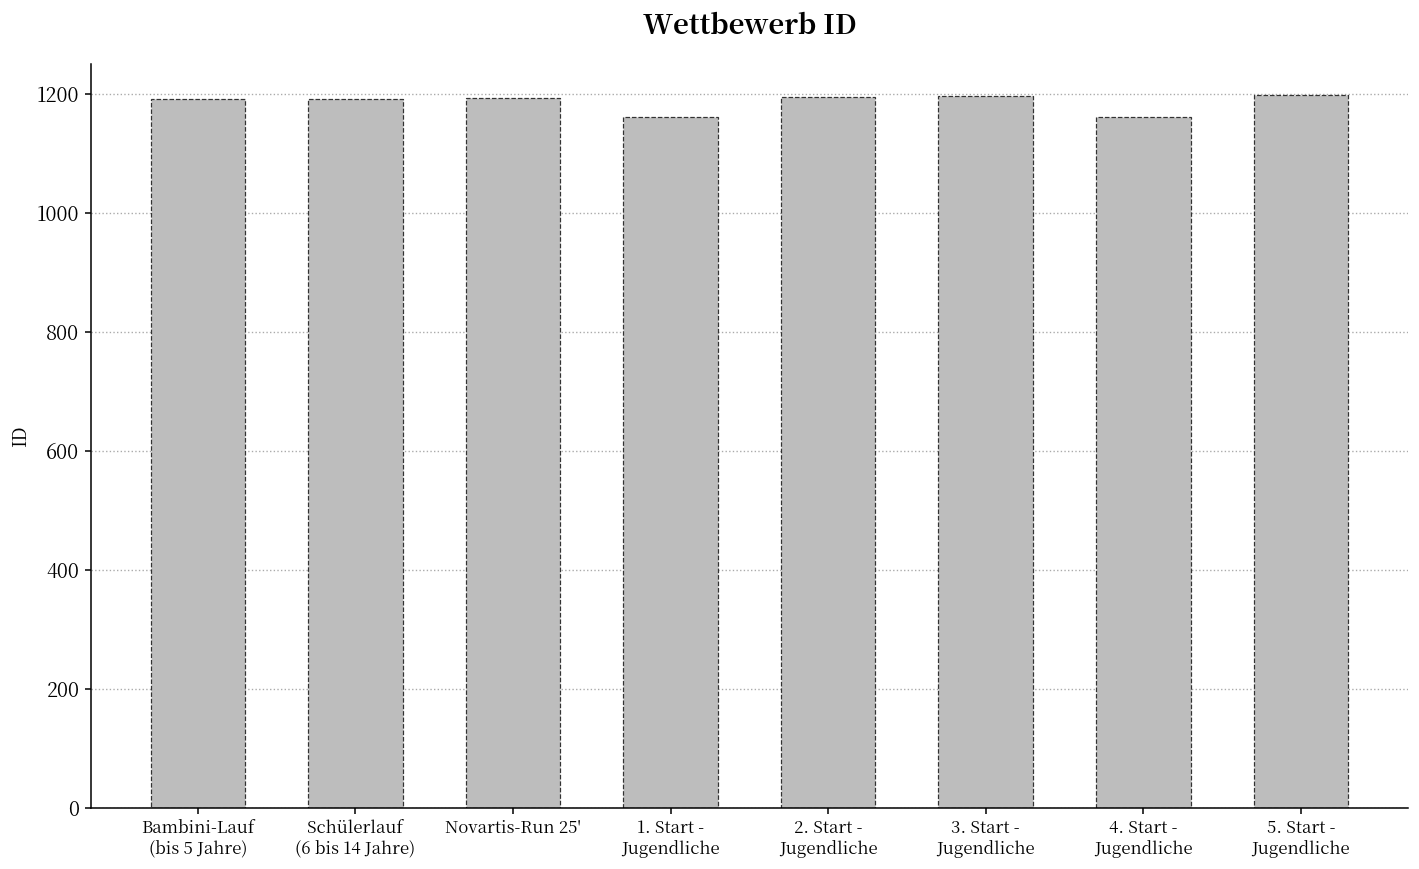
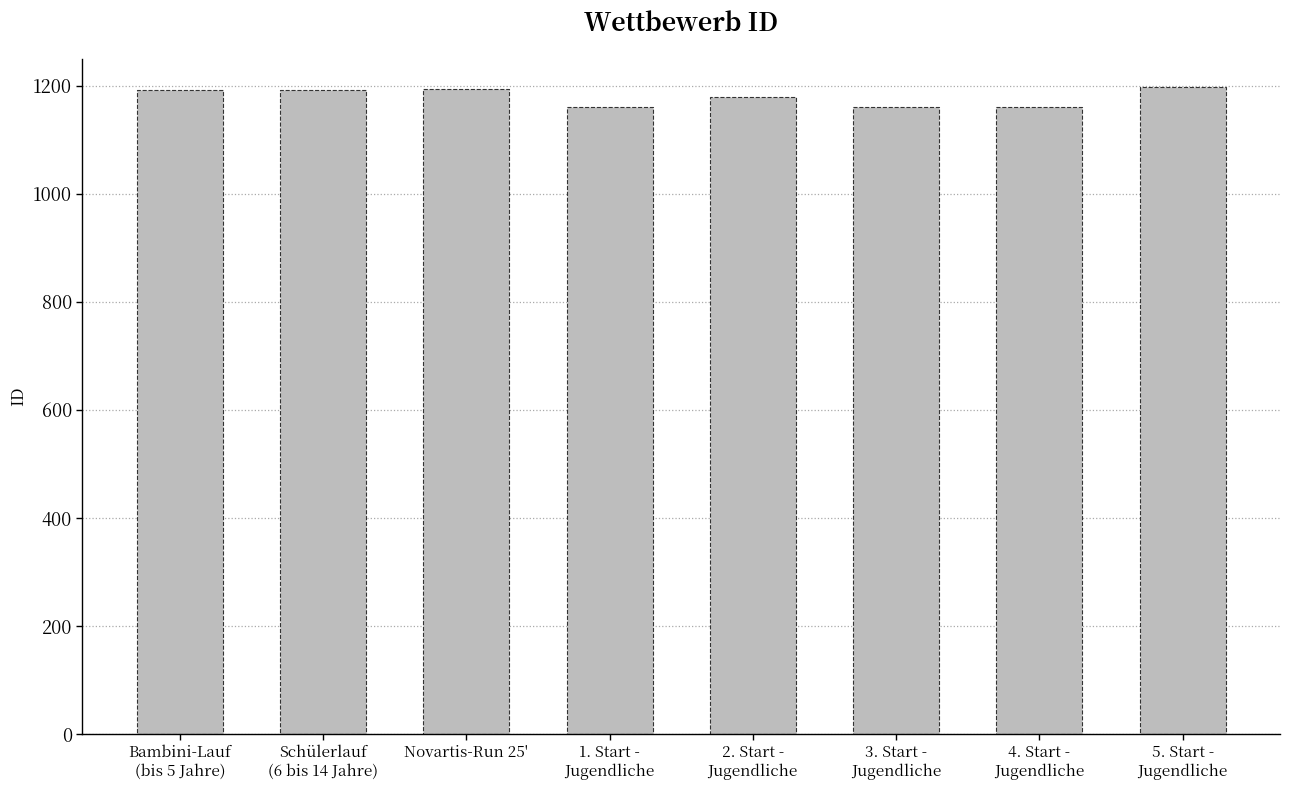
2. Start - Jugendliche: 1200 -> 1180
3. Start - Jugendliche: 1200 -> 1160
